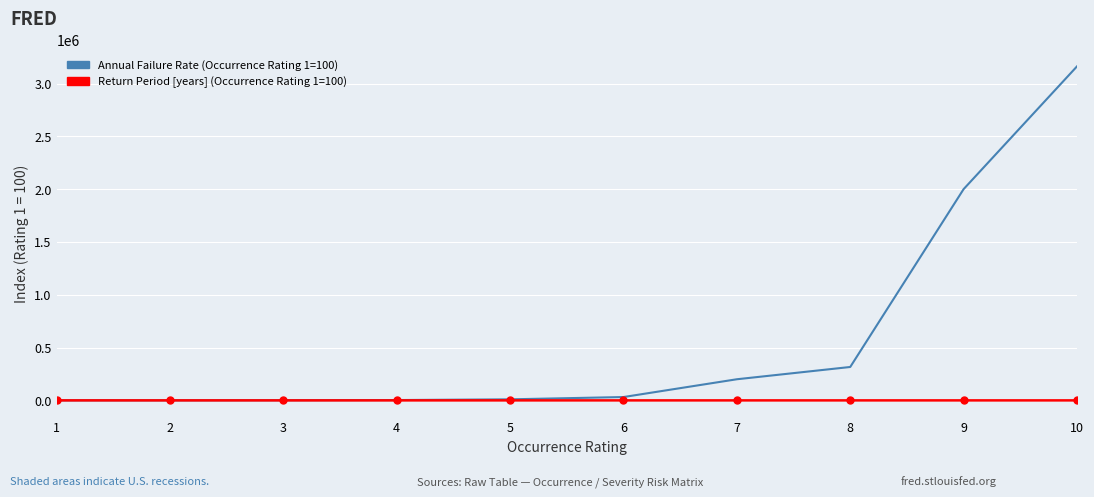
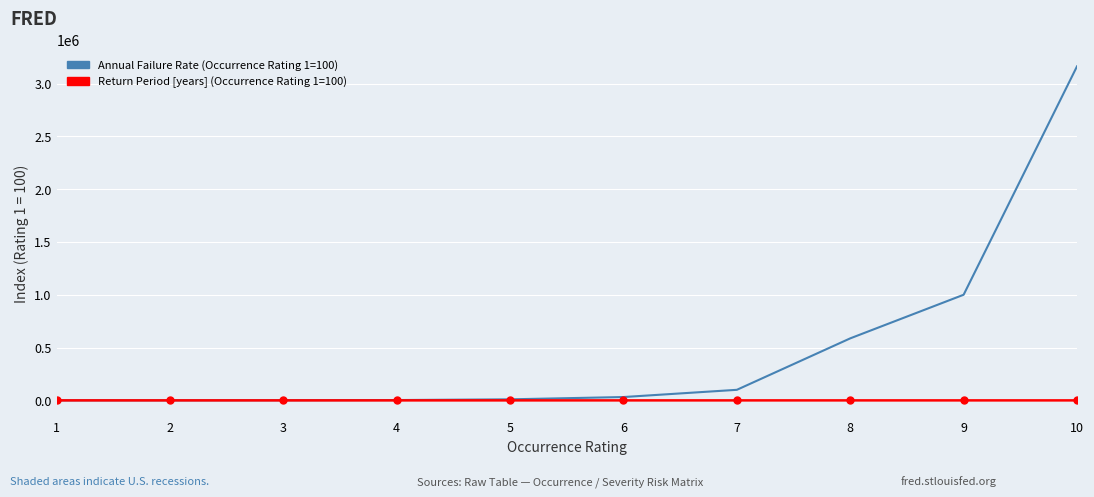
Annual Failure Rate (Occurrence Rating 1=100), 7: 200000 -> 100000
Annual Failure Rate (Occurrence Rating 1=100), 8: 320000 -> 590000
Annual Failure Rate (Occurrence Rating 1=100), 9: 2000000 -> 1000000
